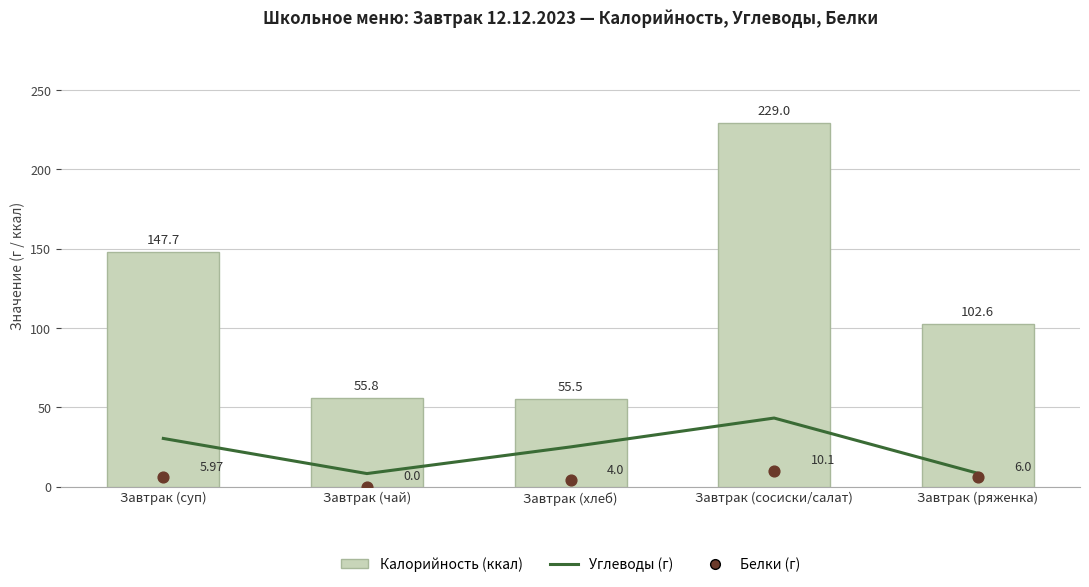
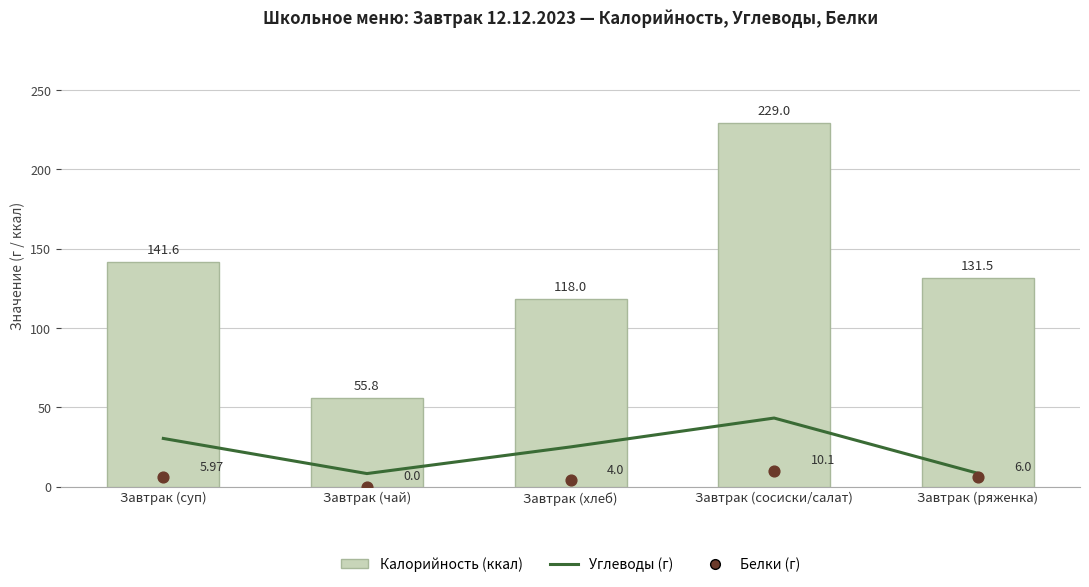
Калорийность (ккал), Завтрак (суп): 147.7 -> 141.6
Калорийность (ккал), Завтрак (хлеб): 55.5 -> 118.0
Калорийность (ккал), Завтрак (ряженка): 102.6 -> 131.5
